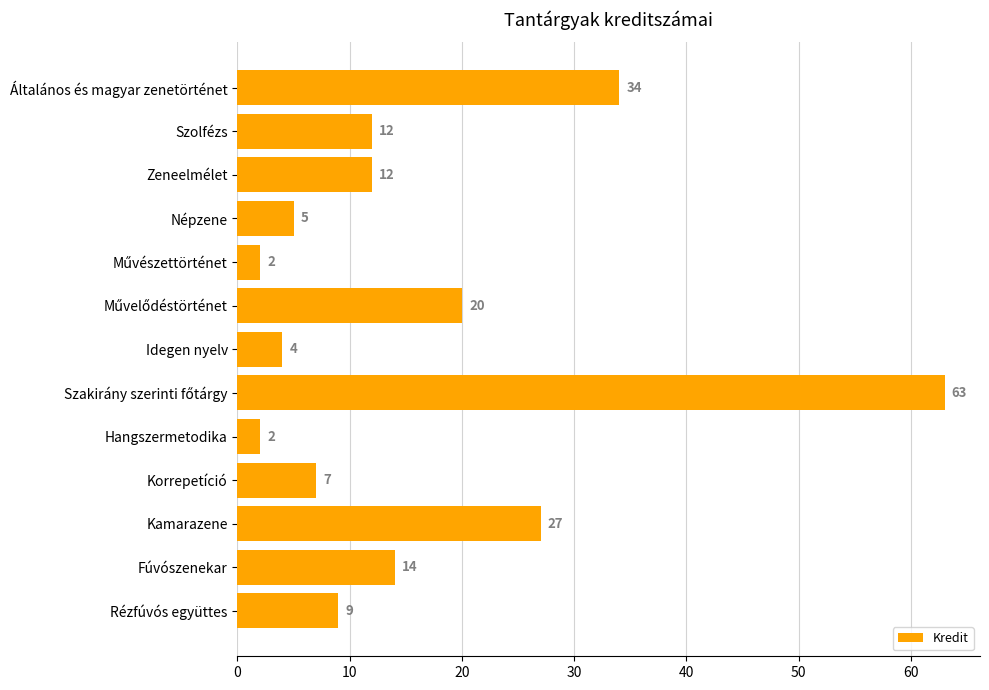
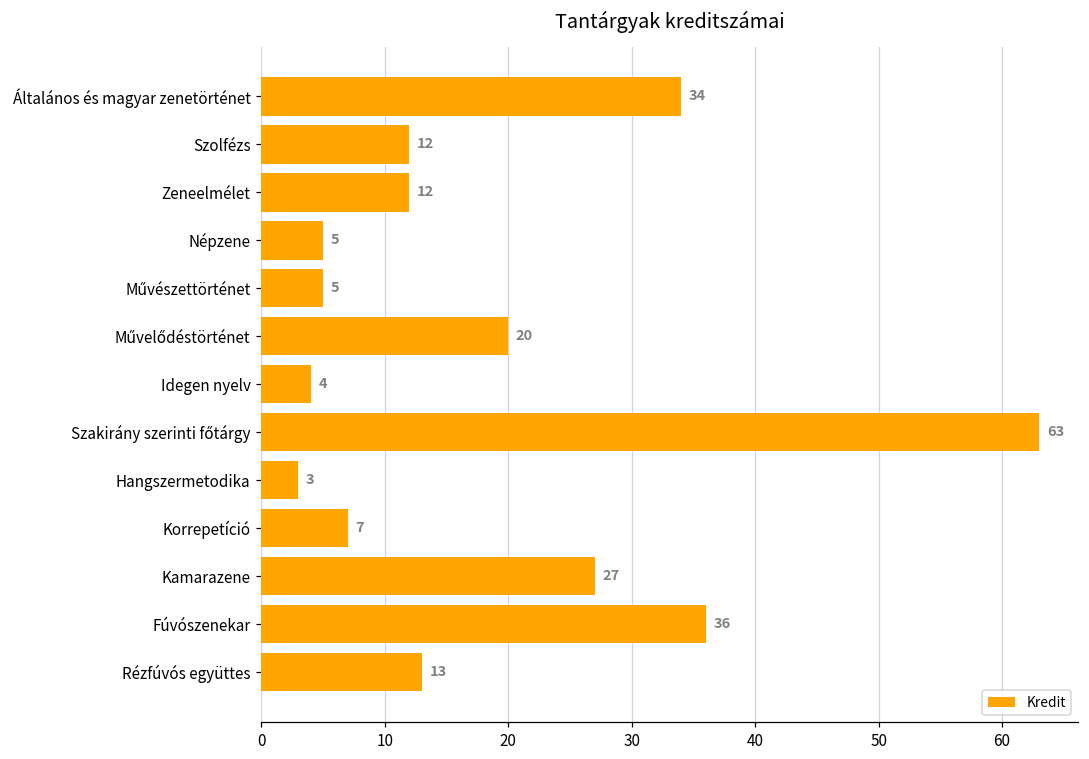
Művészettörténet: 2 -> 5
Hangszermetodika: 2 -> 3
Fúvószenekar: 14 -> 36
Rézfúvós együttes: 9 -> 13
